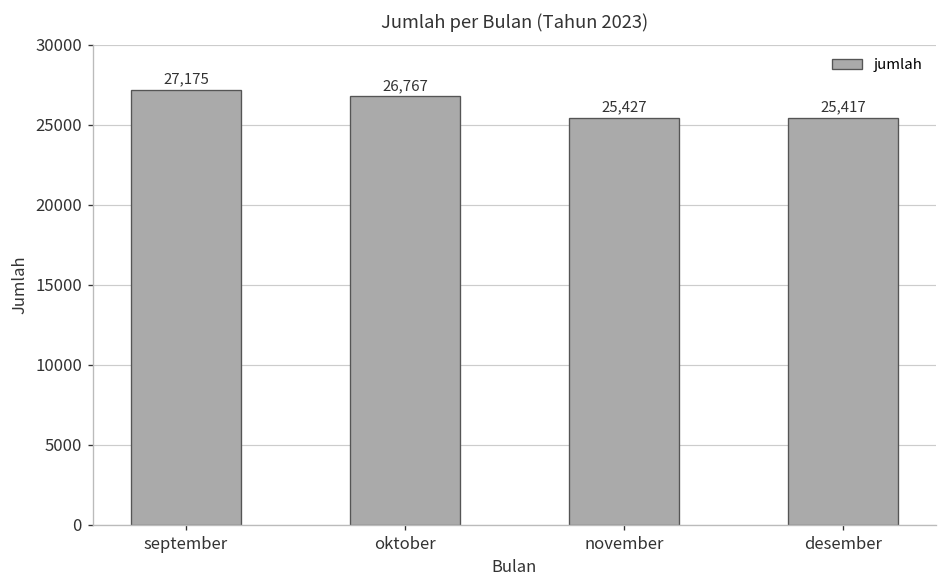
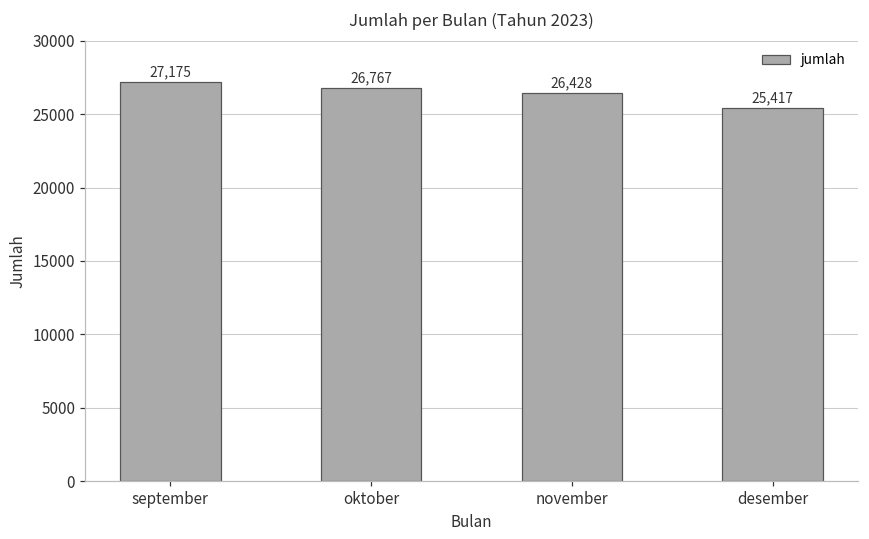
november: 25,427 -> 26,428
